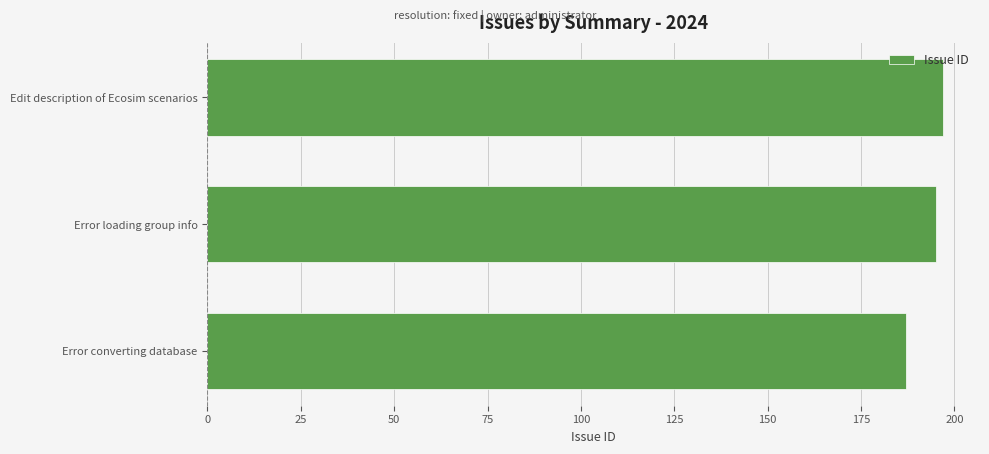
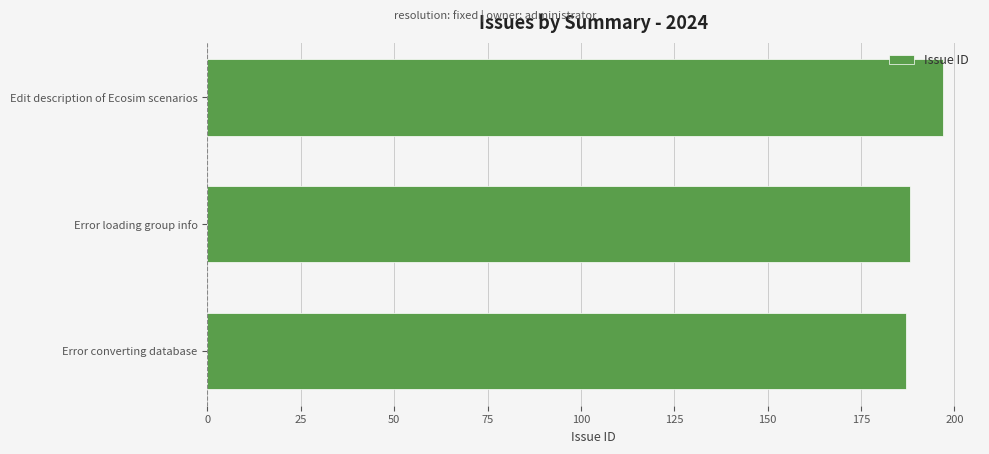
Error loading group info: 195 -> 188
